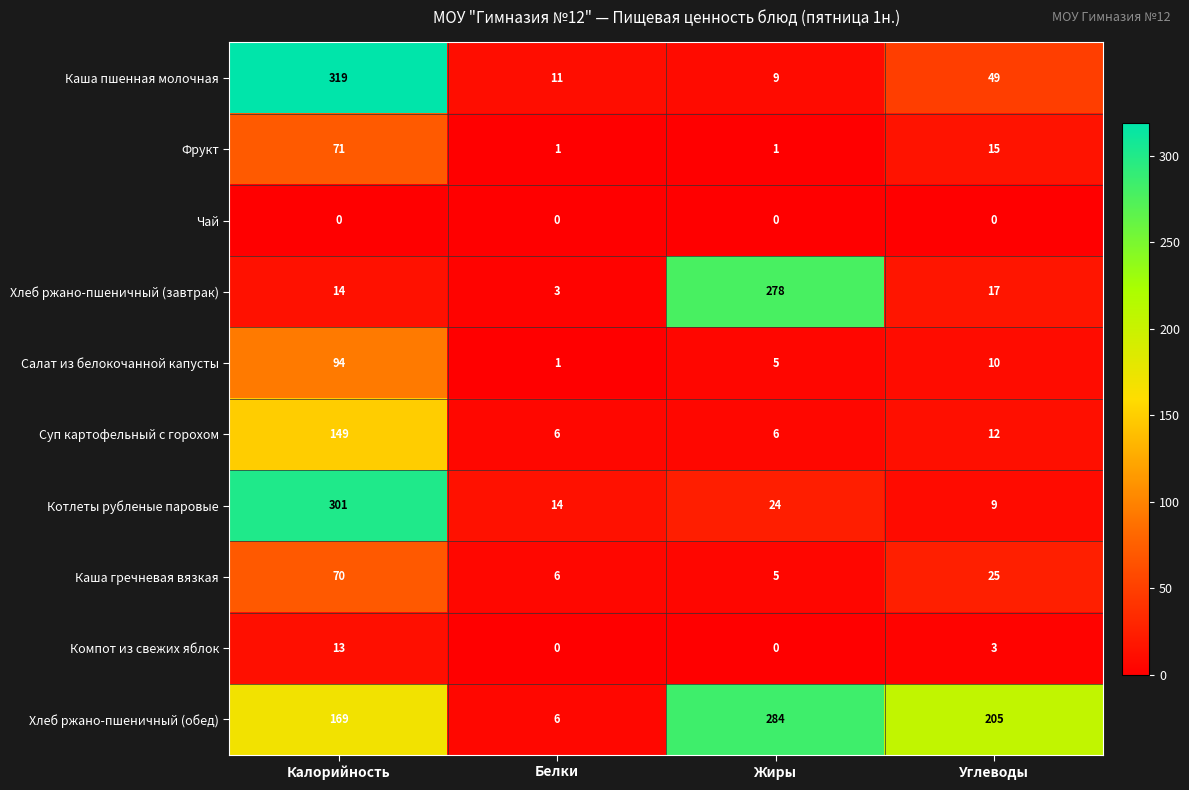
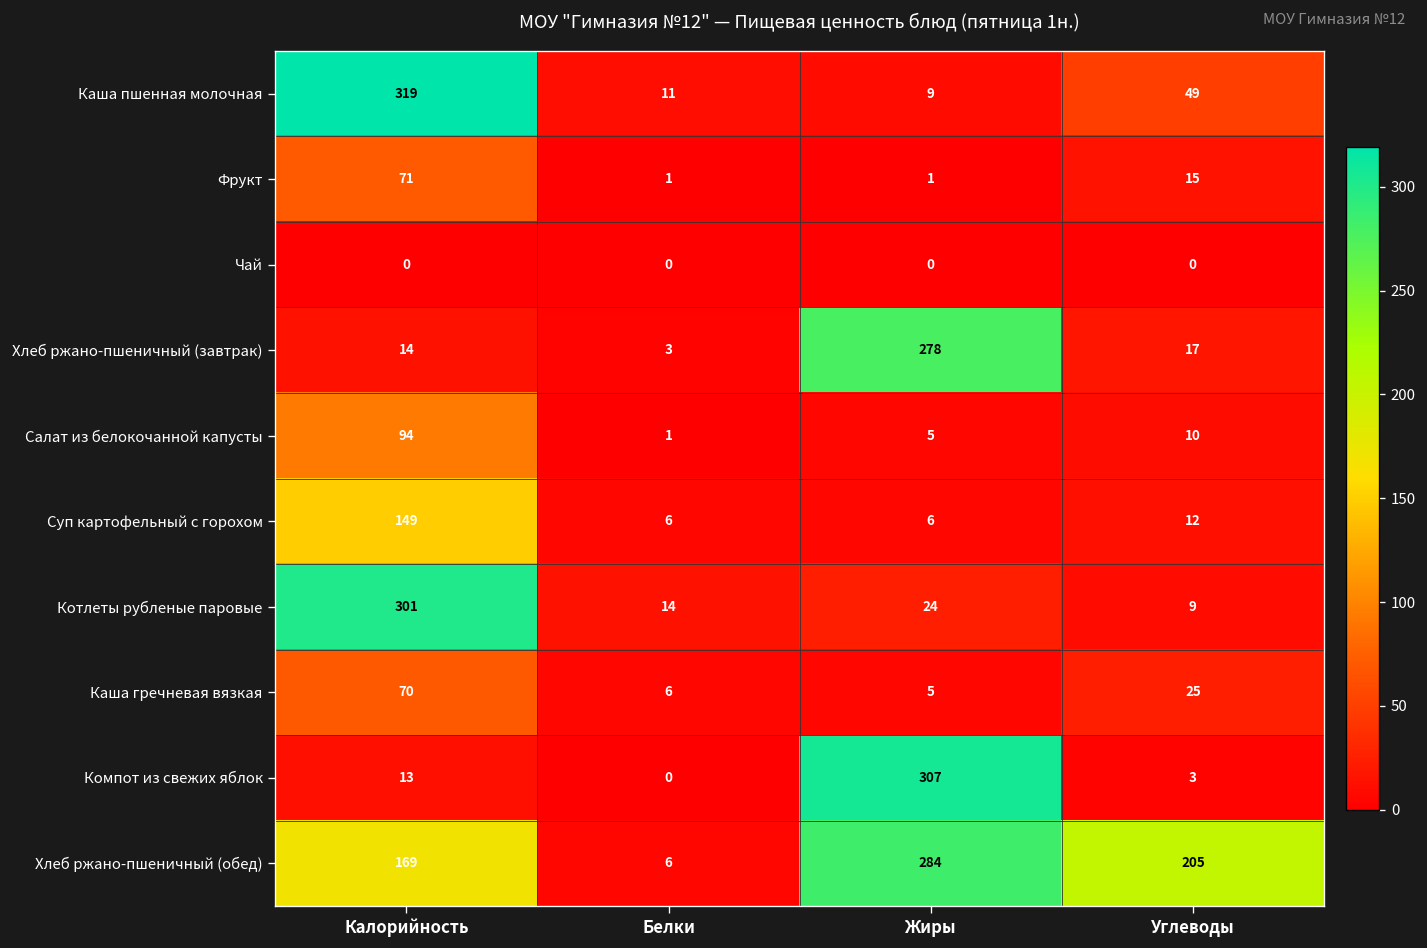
Компот из свежих яблок, Жиры: 0 -> 307
